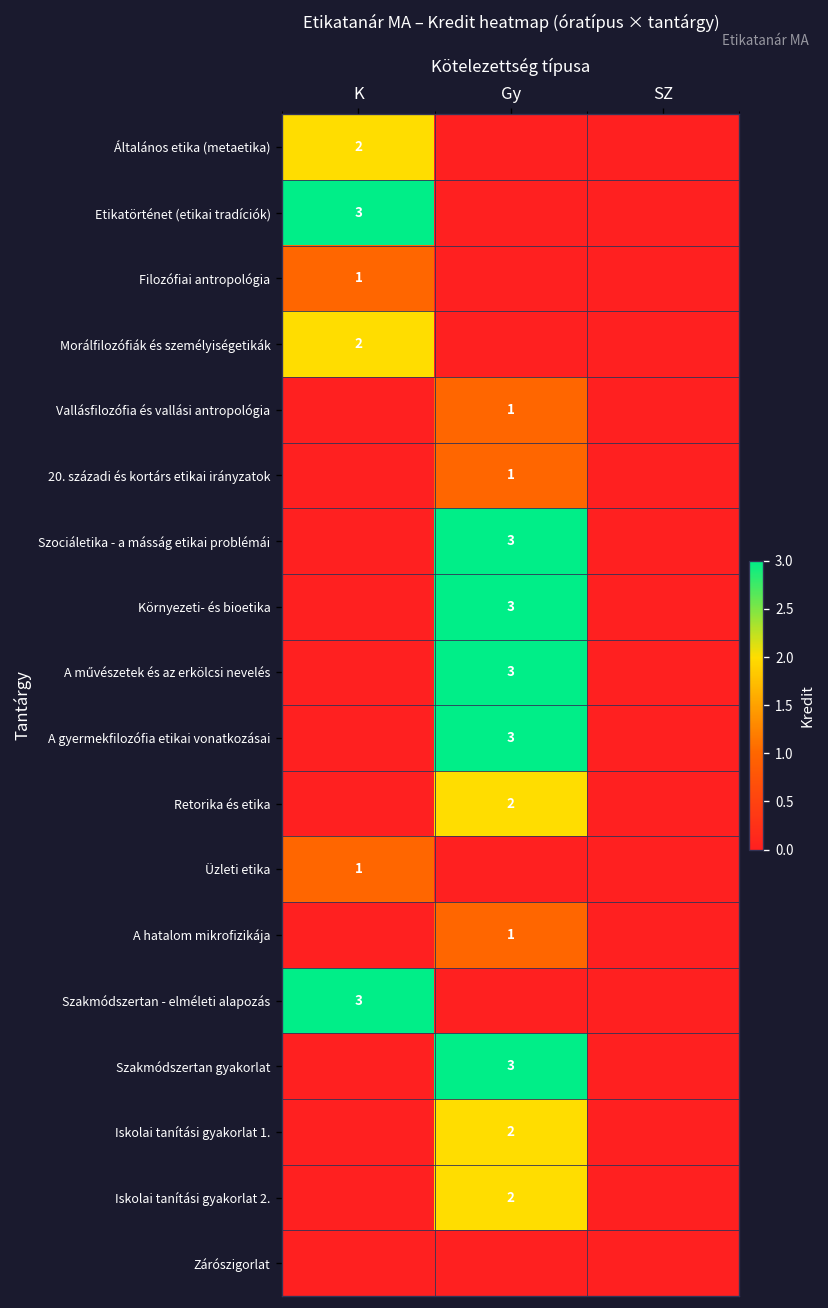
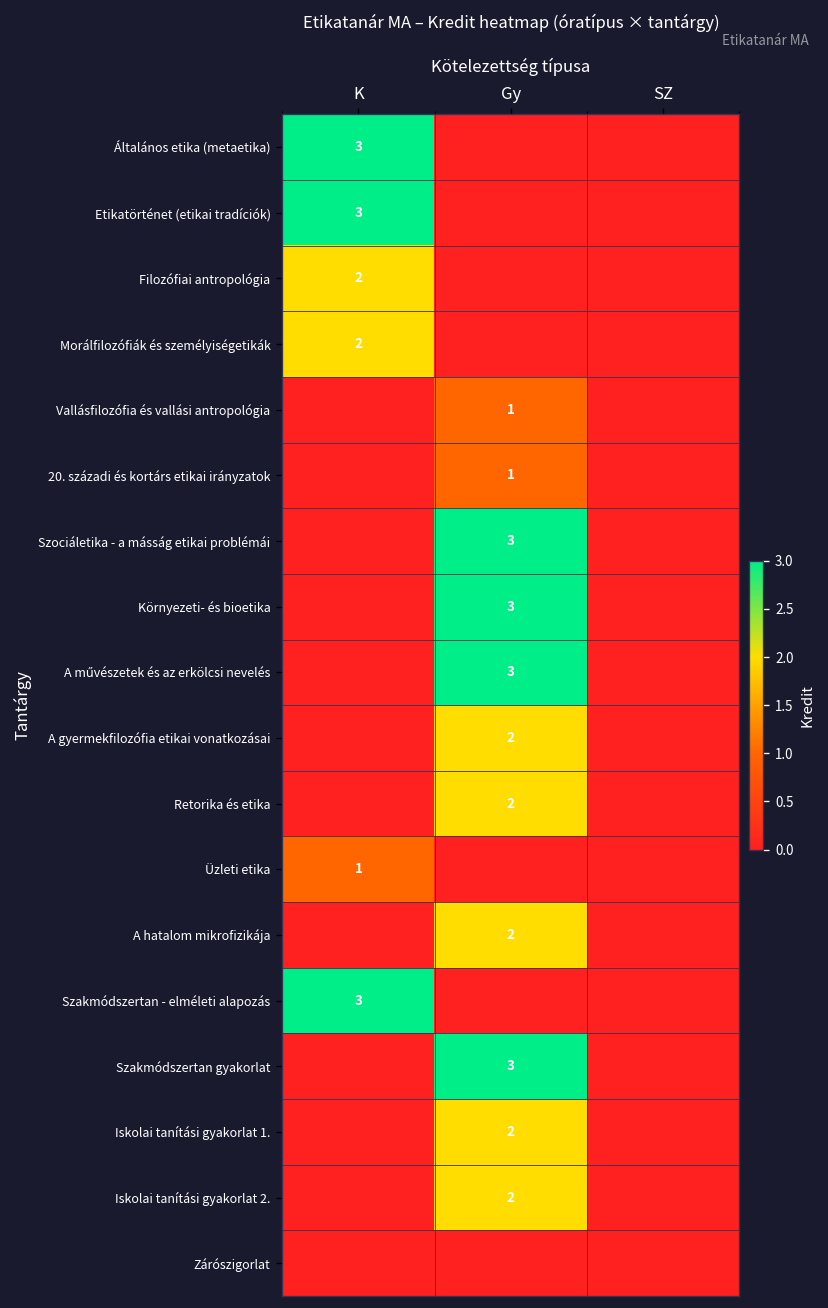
Általános etika (metaetika), K: 2 -> 3
Filozófiai antropológia, K: 1 -> 2
A gyermekfilozófia etikai vonatkozásai, Gy: 3 -> 2
A hatalom mikrofizikája, Gy: 1 -> 2
